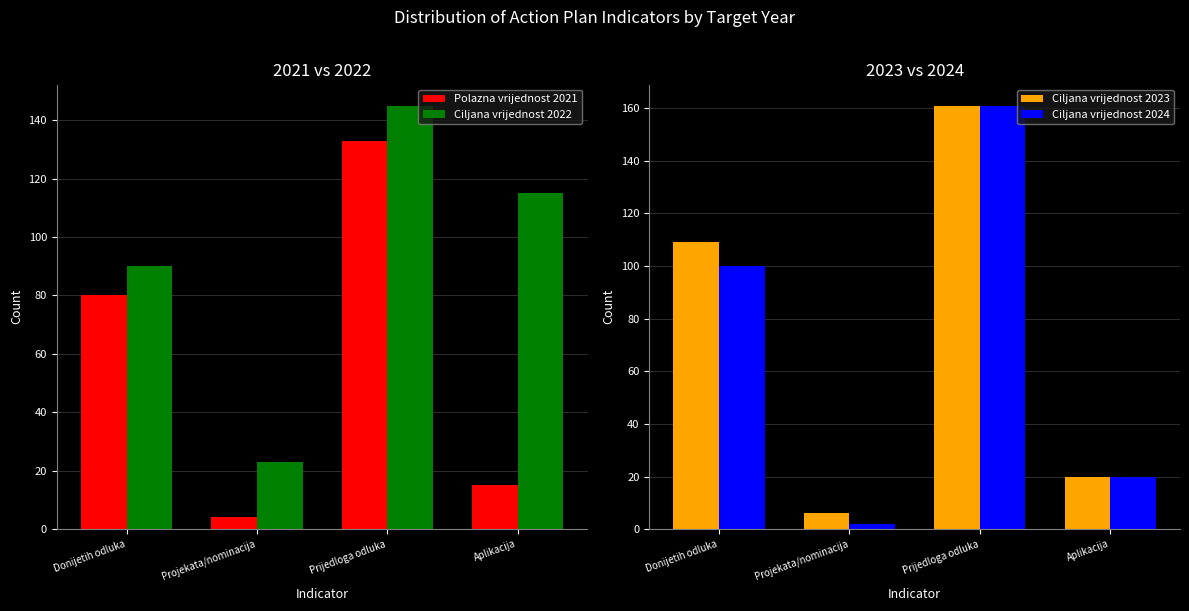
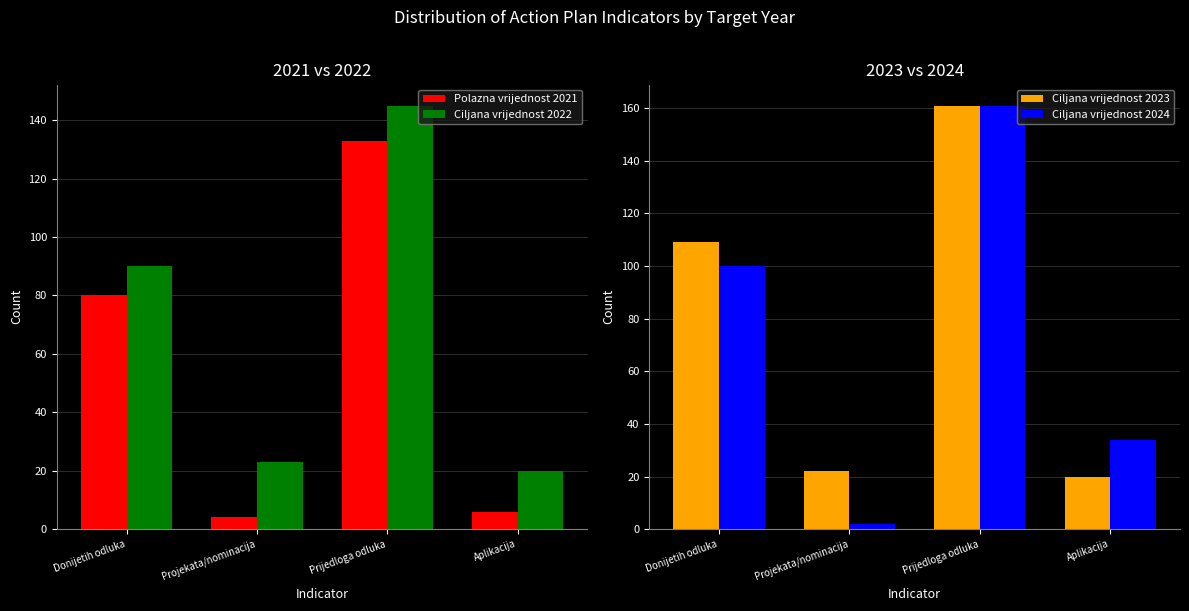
2021 vs 2022, Polazna vrijednost 2021, Aplikacija: 15 -> 6
2021 vs 2022, Ciljana vrijednost 2022, Aplikacija: 115 -> 20
2023 vs 2024, Ciljana vrijednost 2023, Projekata/nominacija: 6 -> 22
2023 vs 2024, Ciljana vrijednost 2024, Aplikacija: 20 -> 34
